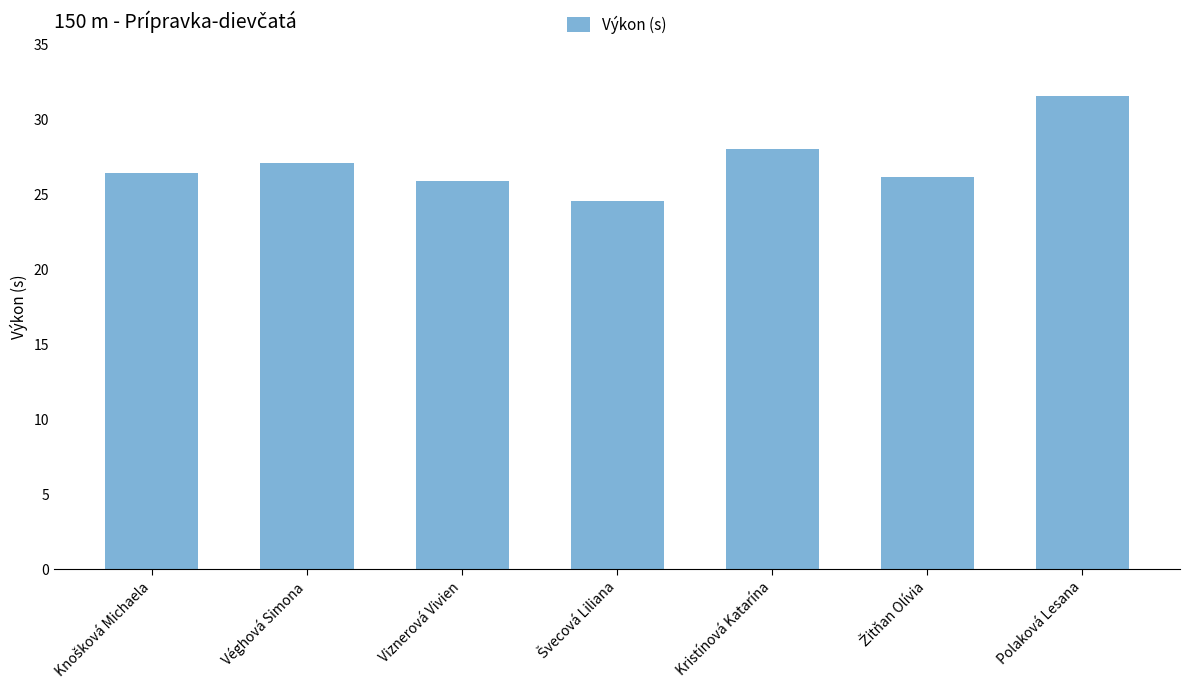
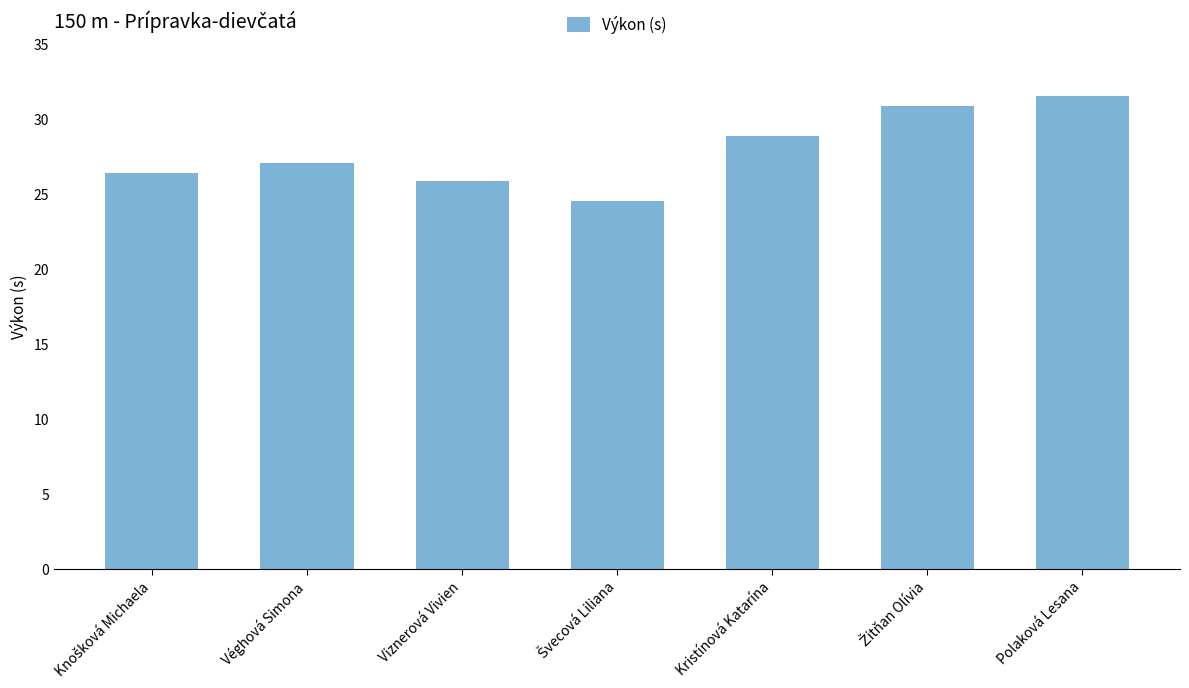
Kristínová Katarína: 28.0 -> 28.8
Žitňan Olívia: 26.1 -> 30.8
